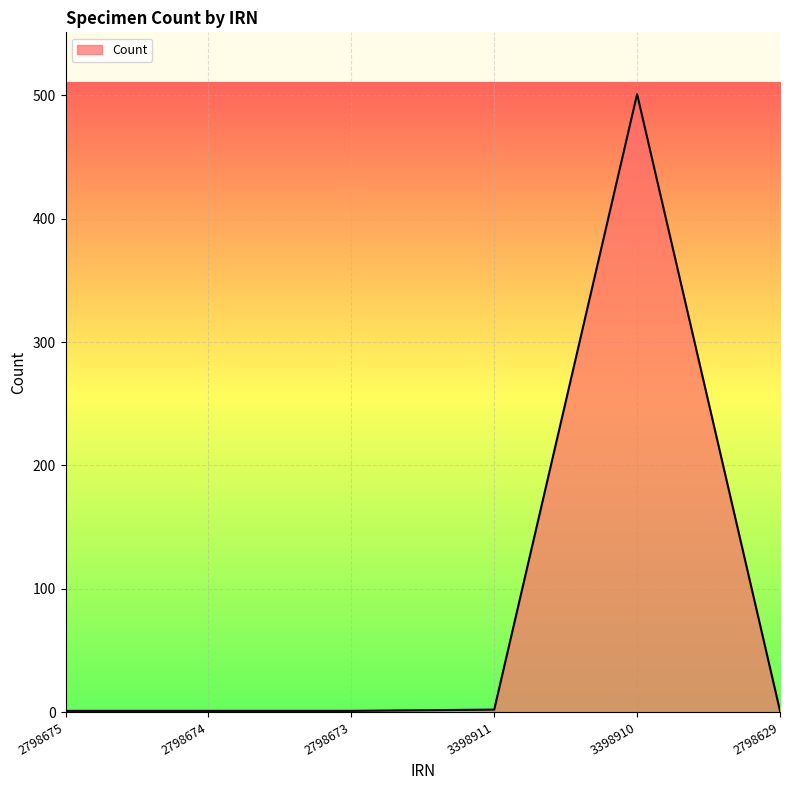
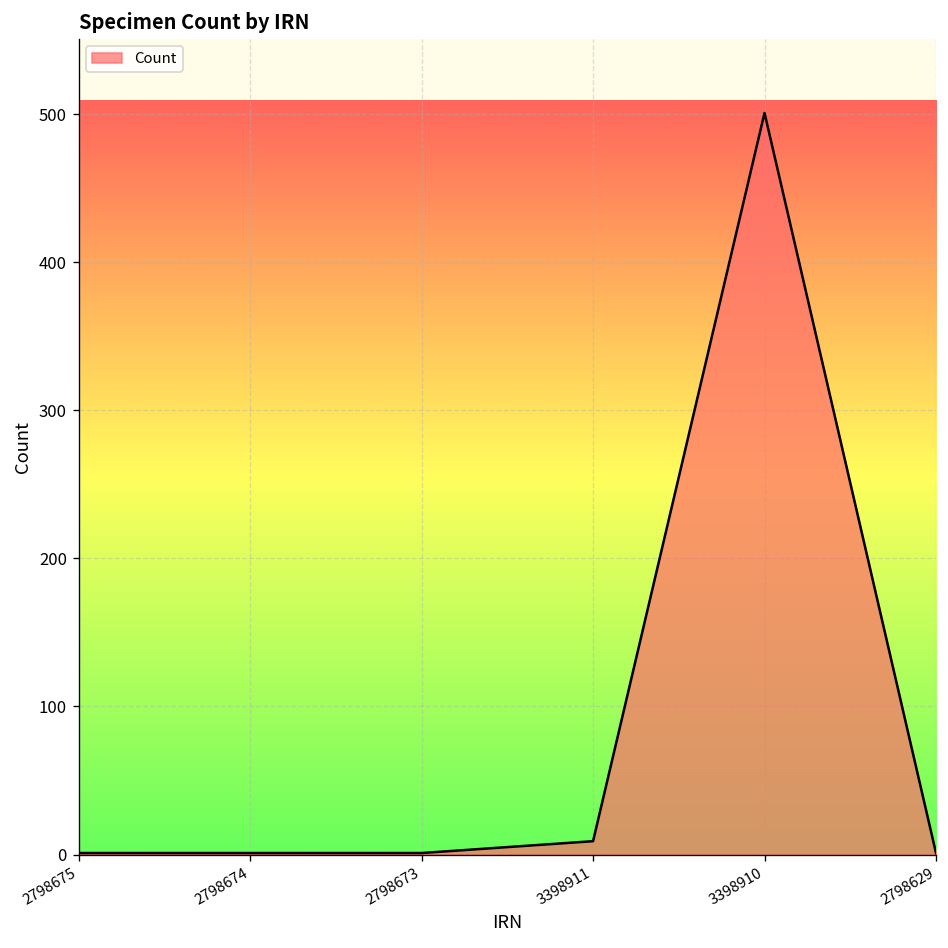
3398911: 2 -> 9
